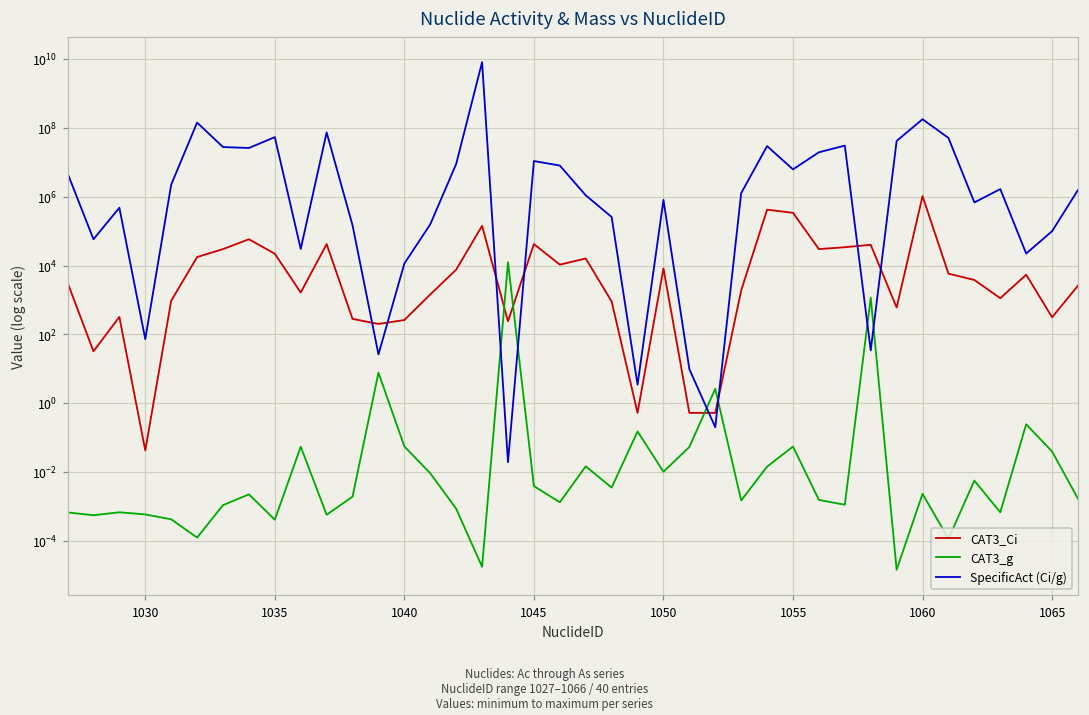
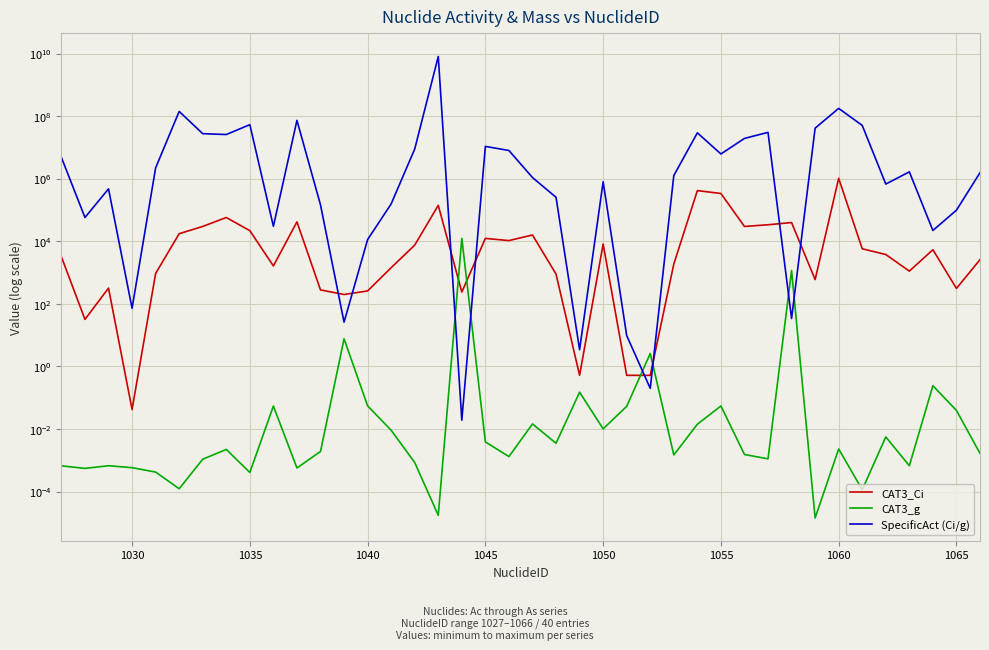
CAT3_Ci, 1045: 40000 -> 12000
